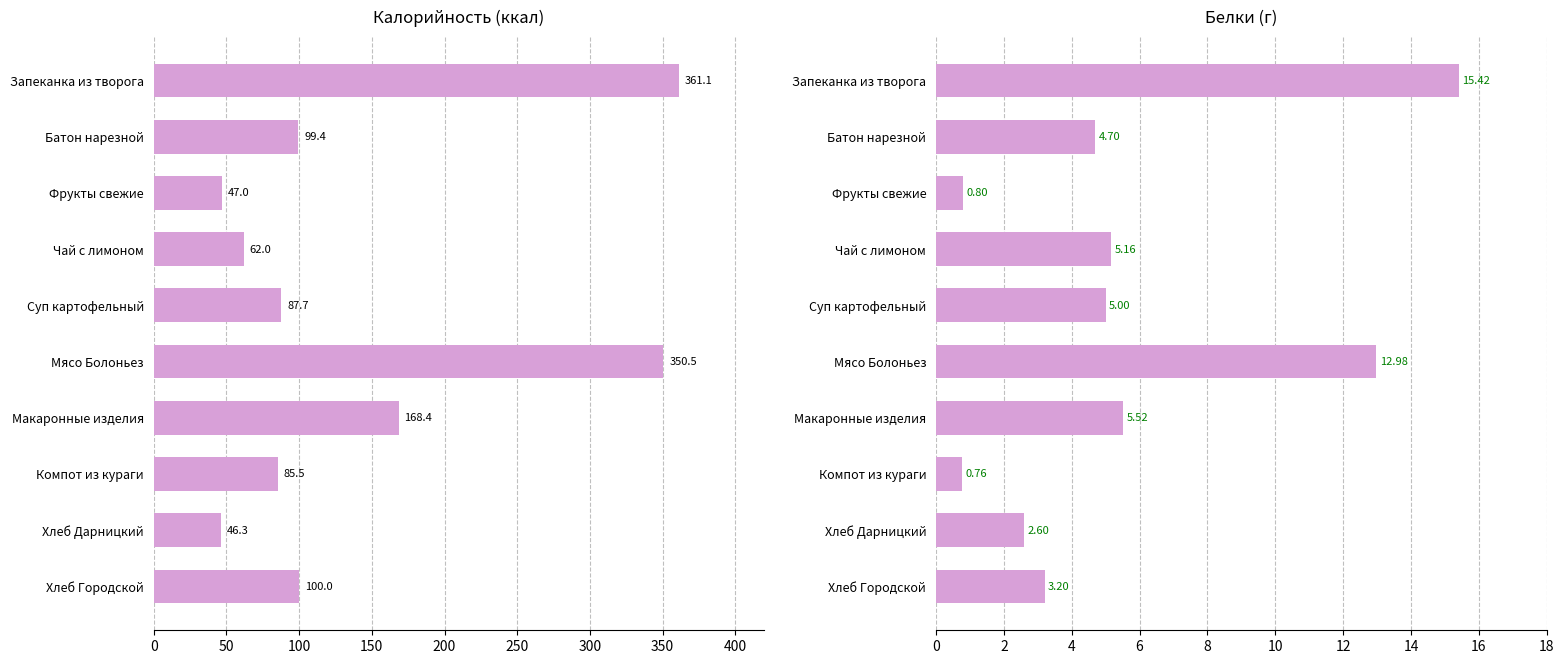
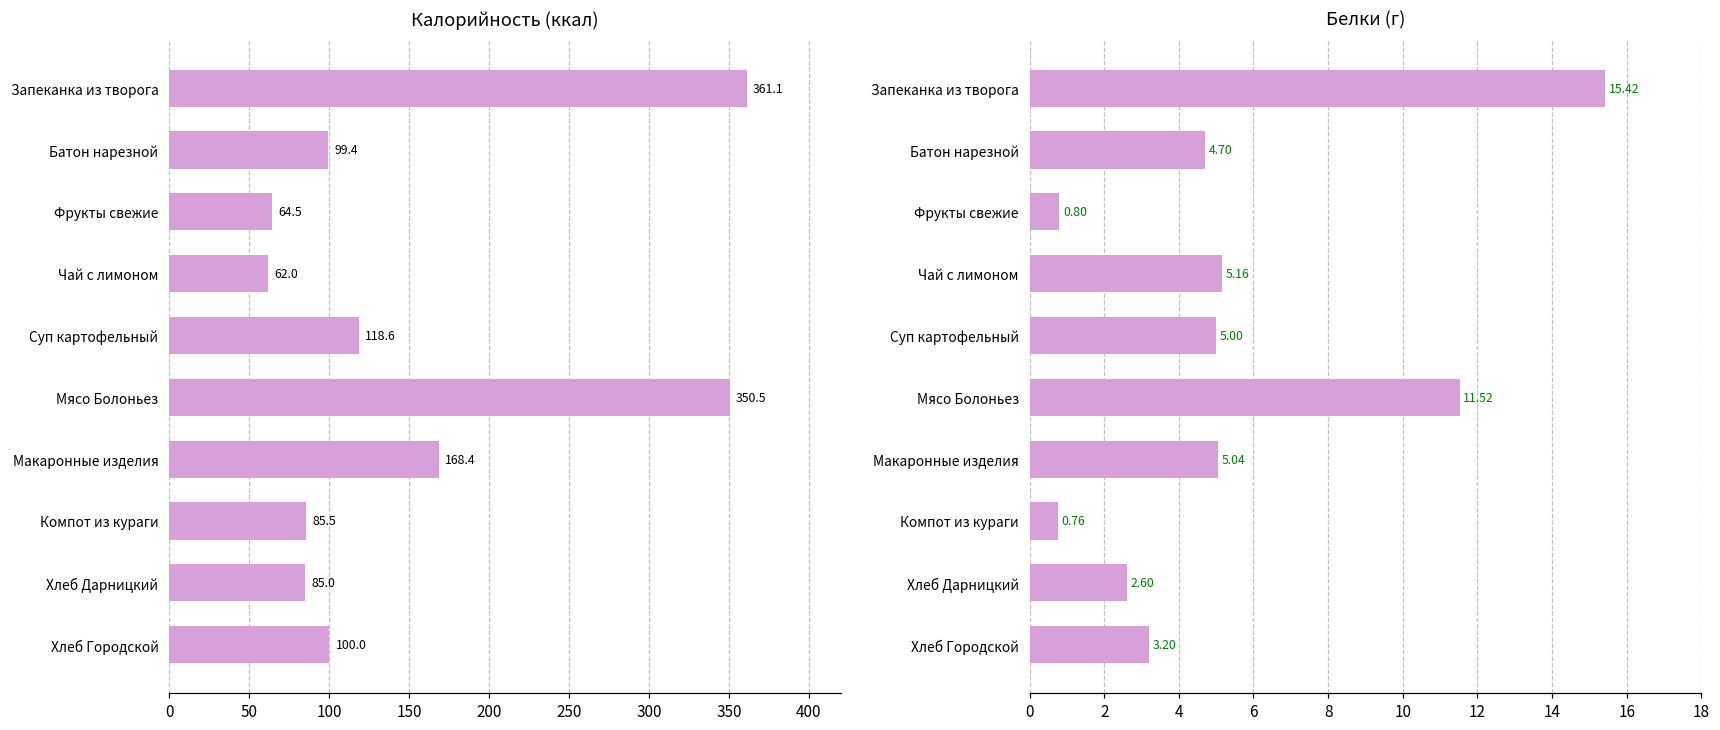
Калорийность (ккал), Фрукты свежие: 47.0 -> 64.5
Калорийность (ккал), Суп картофельный: 87.7 -> 118.6
Калорийность (ккал), Хлеб Дарницкий: 46.3 -> 85.0
Белки (г), Мясо Болоньез: 12.98 -> 11.52
Белки (г), Макаронные изделия: 5.52 -> 5.04
